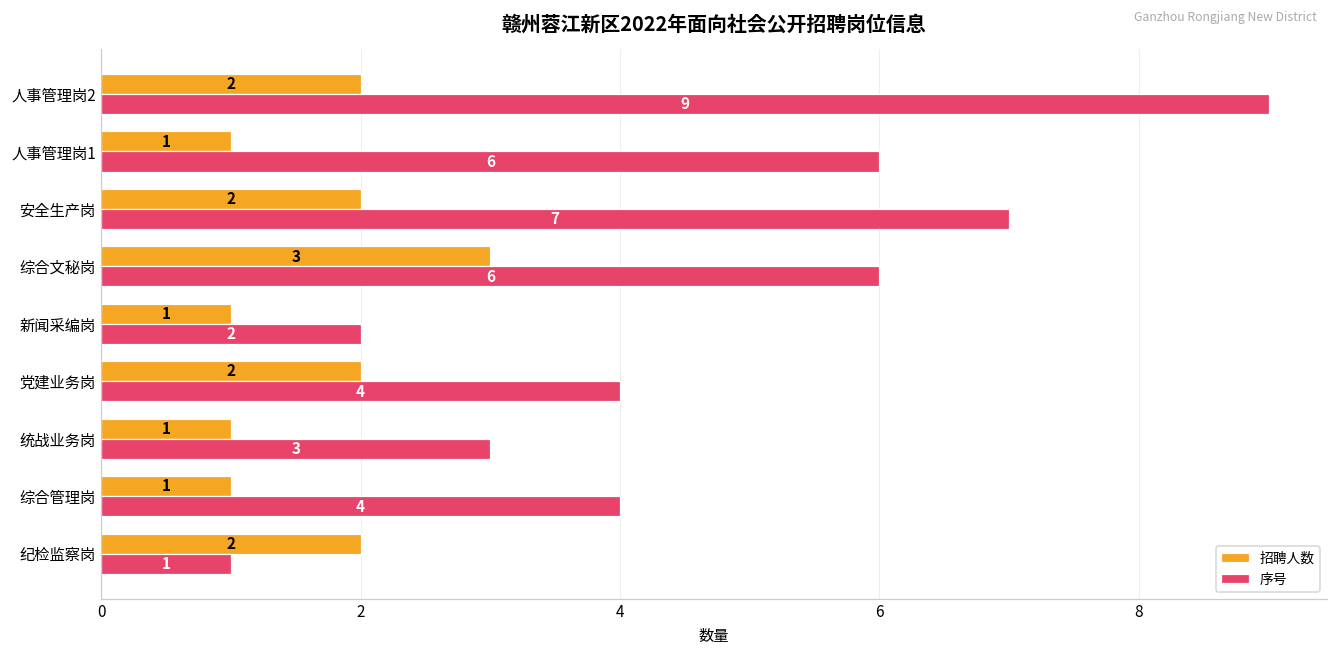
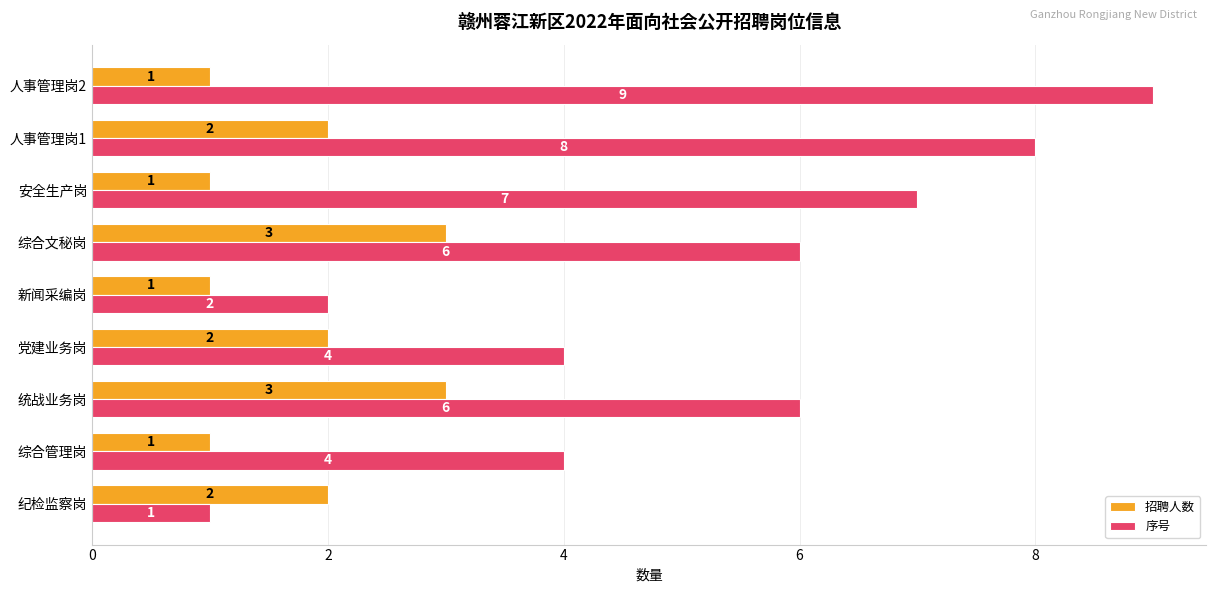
招聘人数, 人事管理岗2: 2 -> 1
招聘人数, 人事管理岗1: 1 -> 2
序号, 人事管理岗1: 6 -> 8
招聘人数, 安全生产岗: 2 -> 1
招聘人数, 统战业务岗: 1 -> 3
序号, 统战业务岗: 3 -> 6
